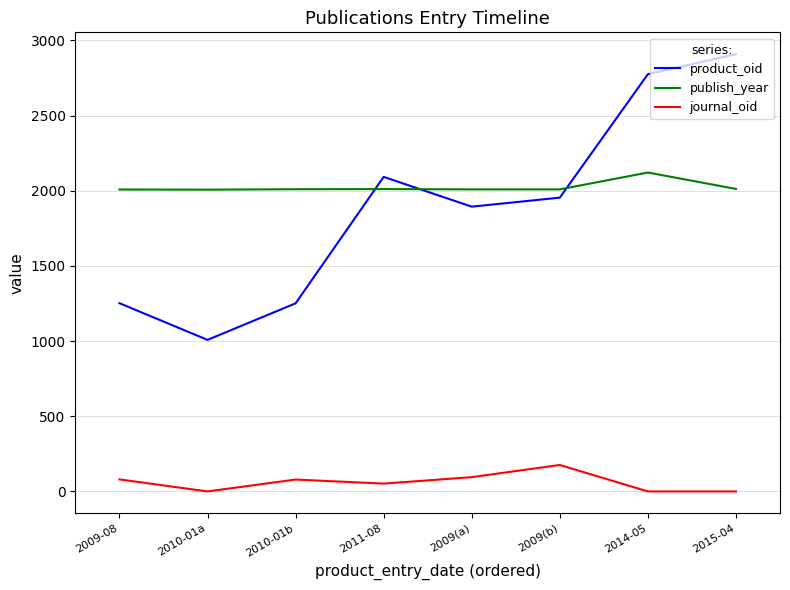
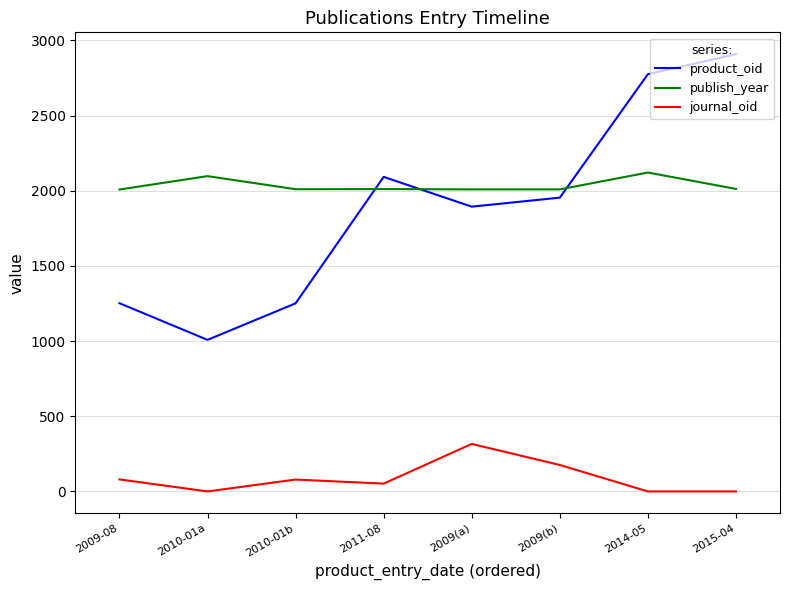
publish_year, 2010-01a: 2010 -> 2100
journal_oid, 2009(a): 100 -> 320
